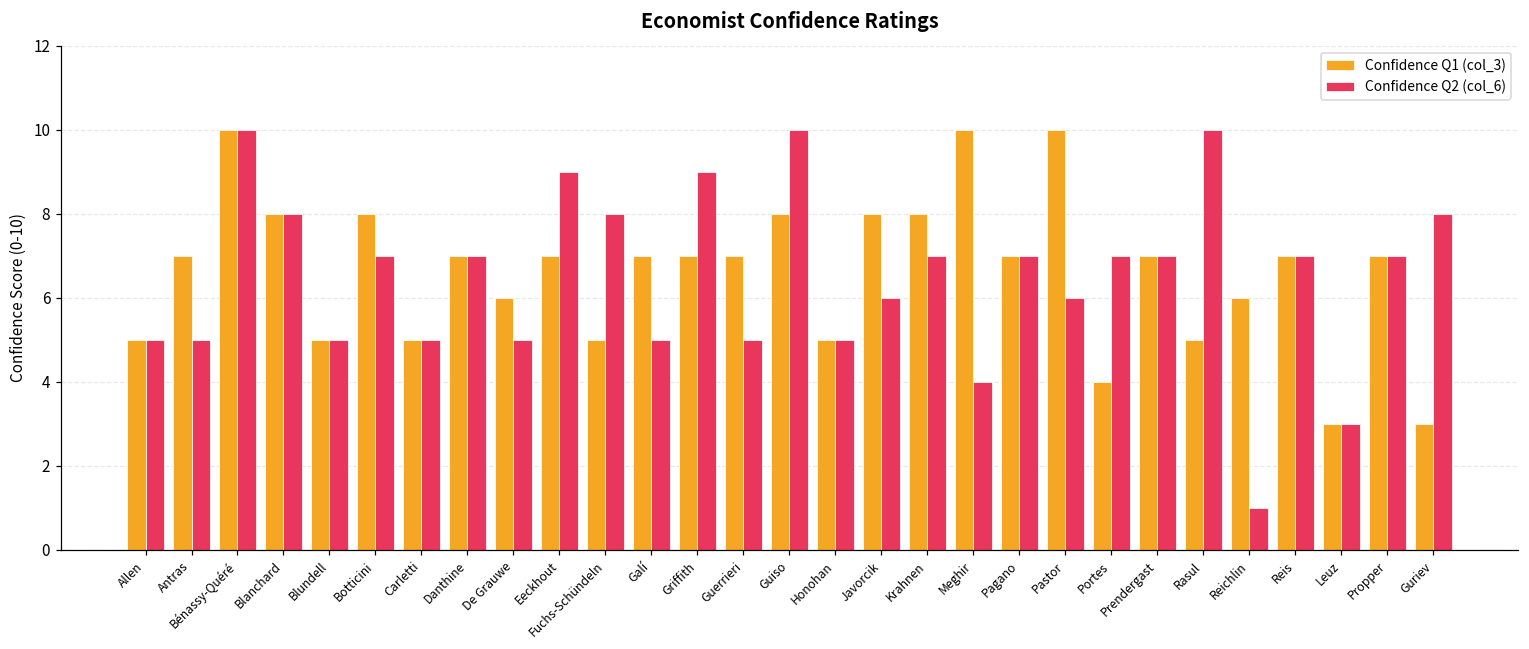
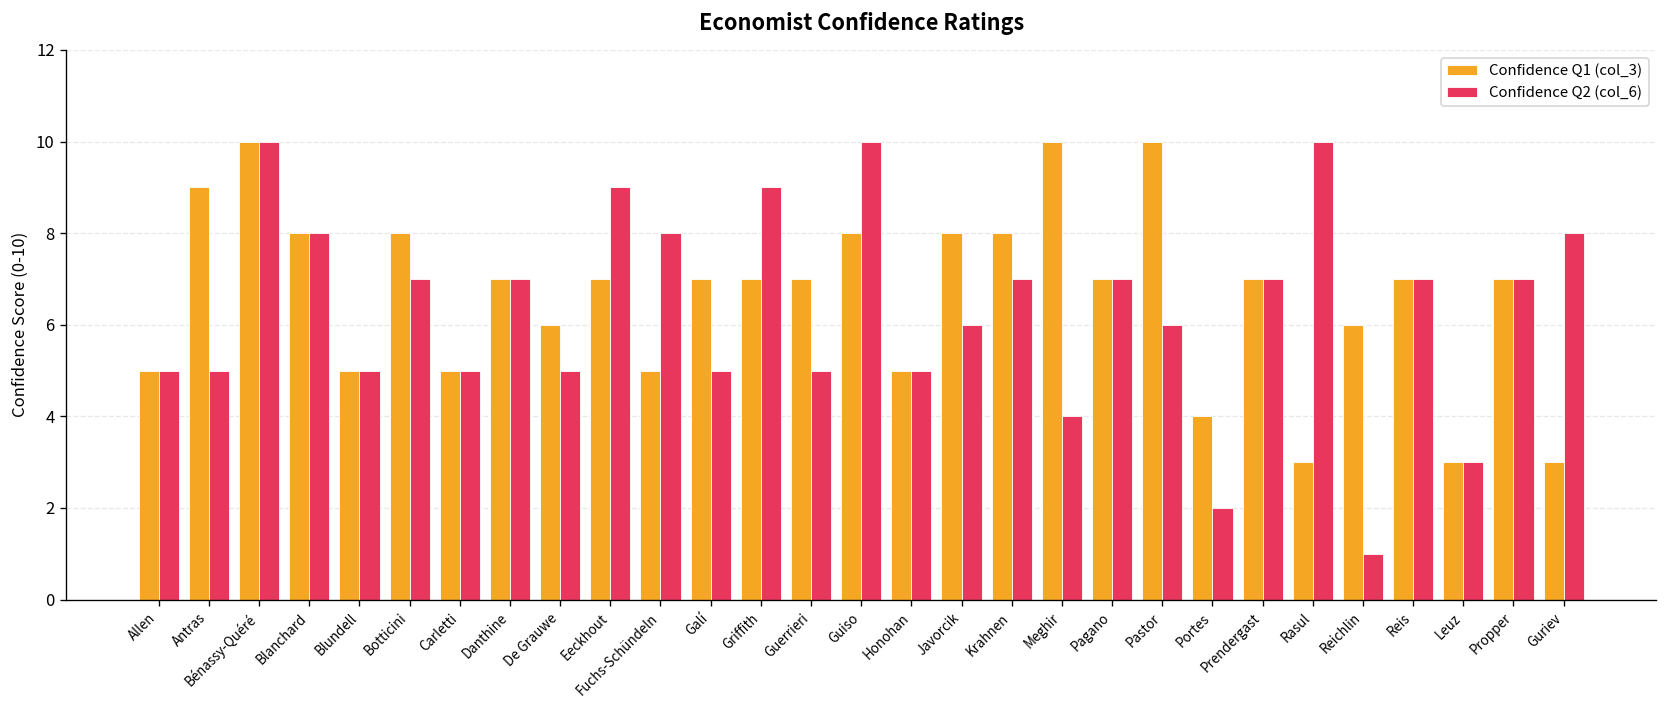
Confidence Q1 (col_3), Antras: 7 -> 9
Confidence Q2 (col_6), Portes: 7 -> 2
Confidence Q1 (col_3), Rasul: 5 -> 3
